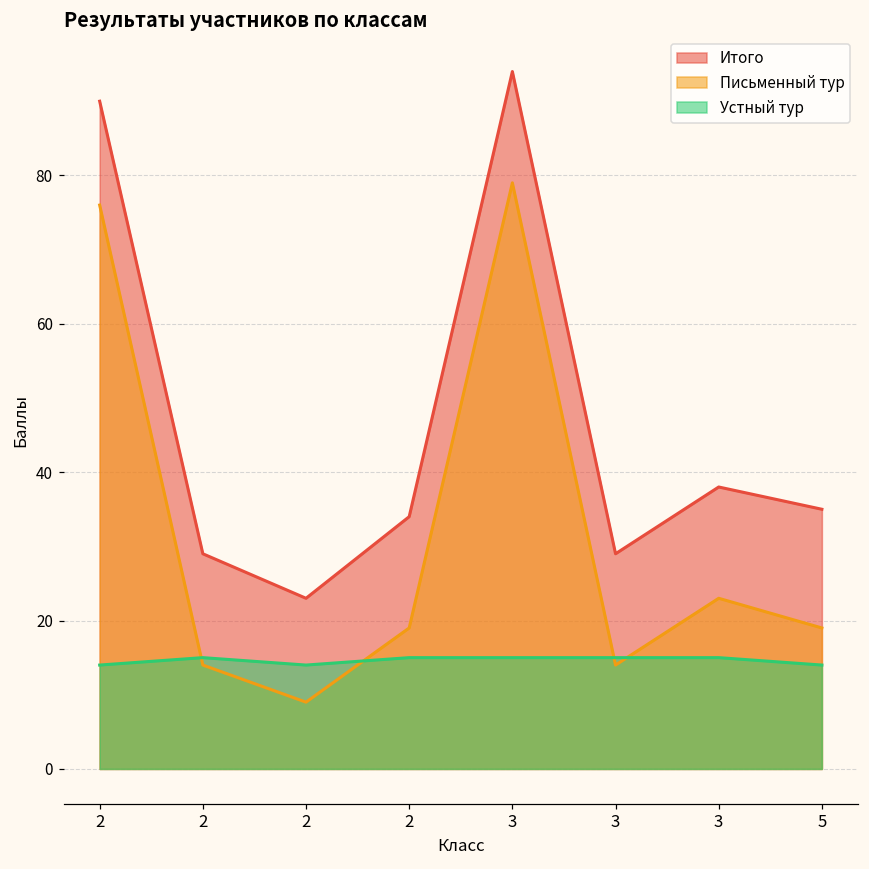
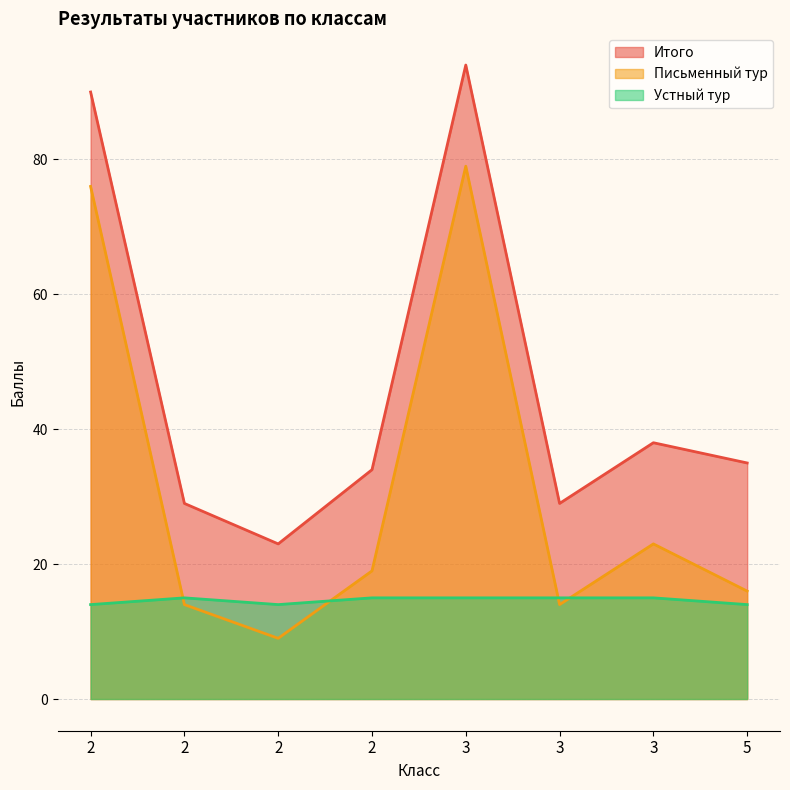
Письменный тур, 5: 19 -> 16
